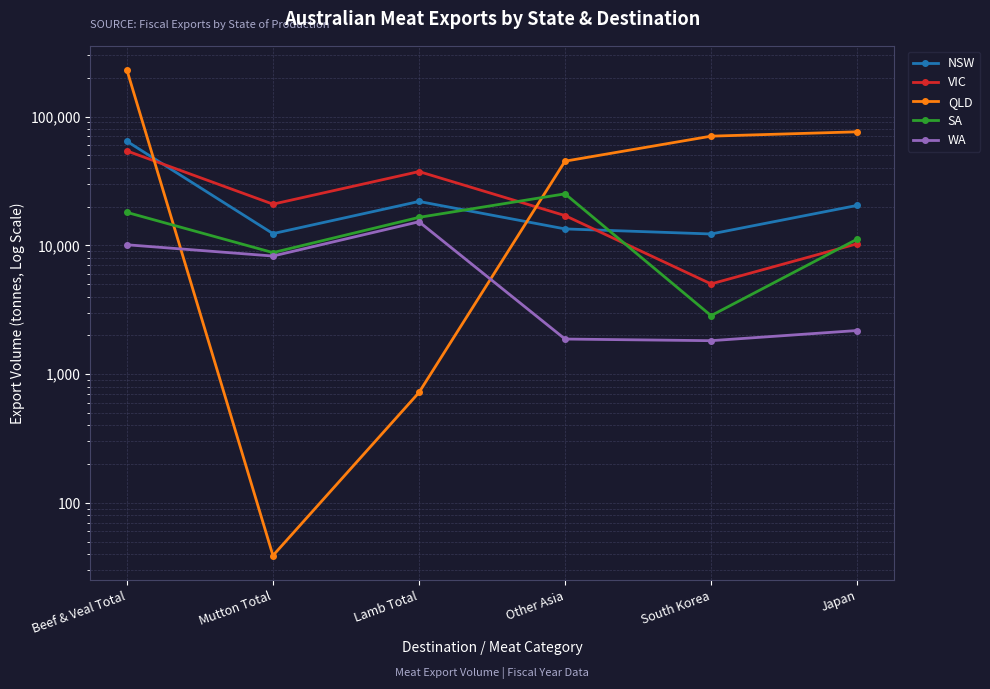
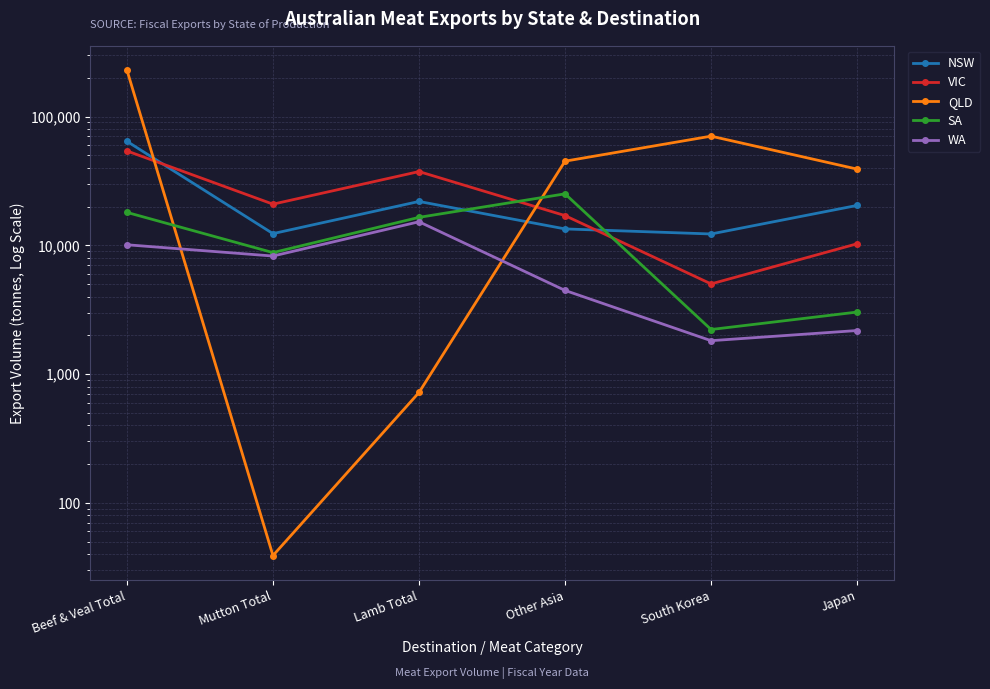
WA, Other Asia: 1,900 -> 4,500
SA, South Korea: 2,800 -> 2,200
QLD, Japan: 80,000 -> 39,000
SA, Japan: 11,000 -> 3,000
